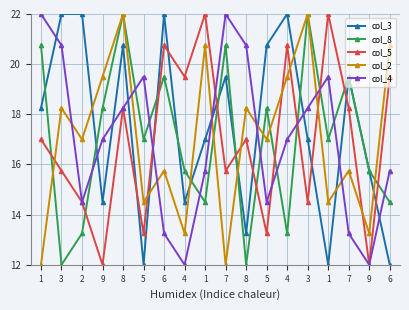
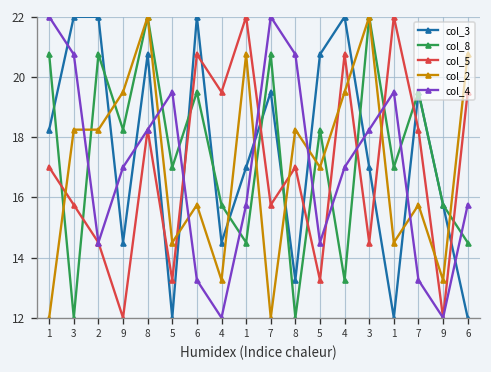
col_8, 2: 13.2 -> 20.7
col_2, 2: 17.0 -> 18.2
